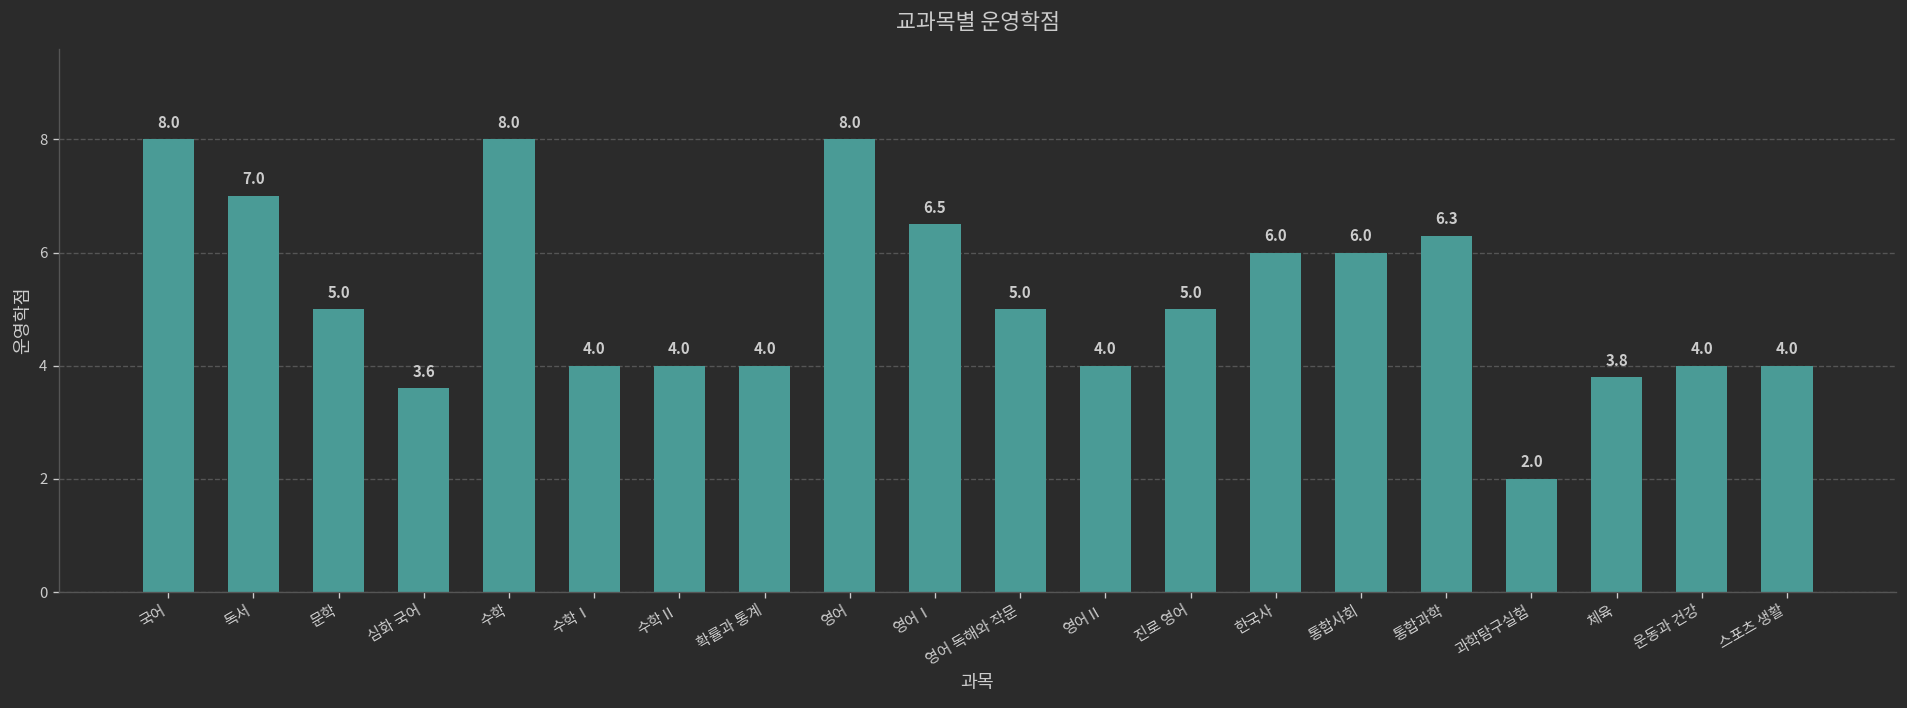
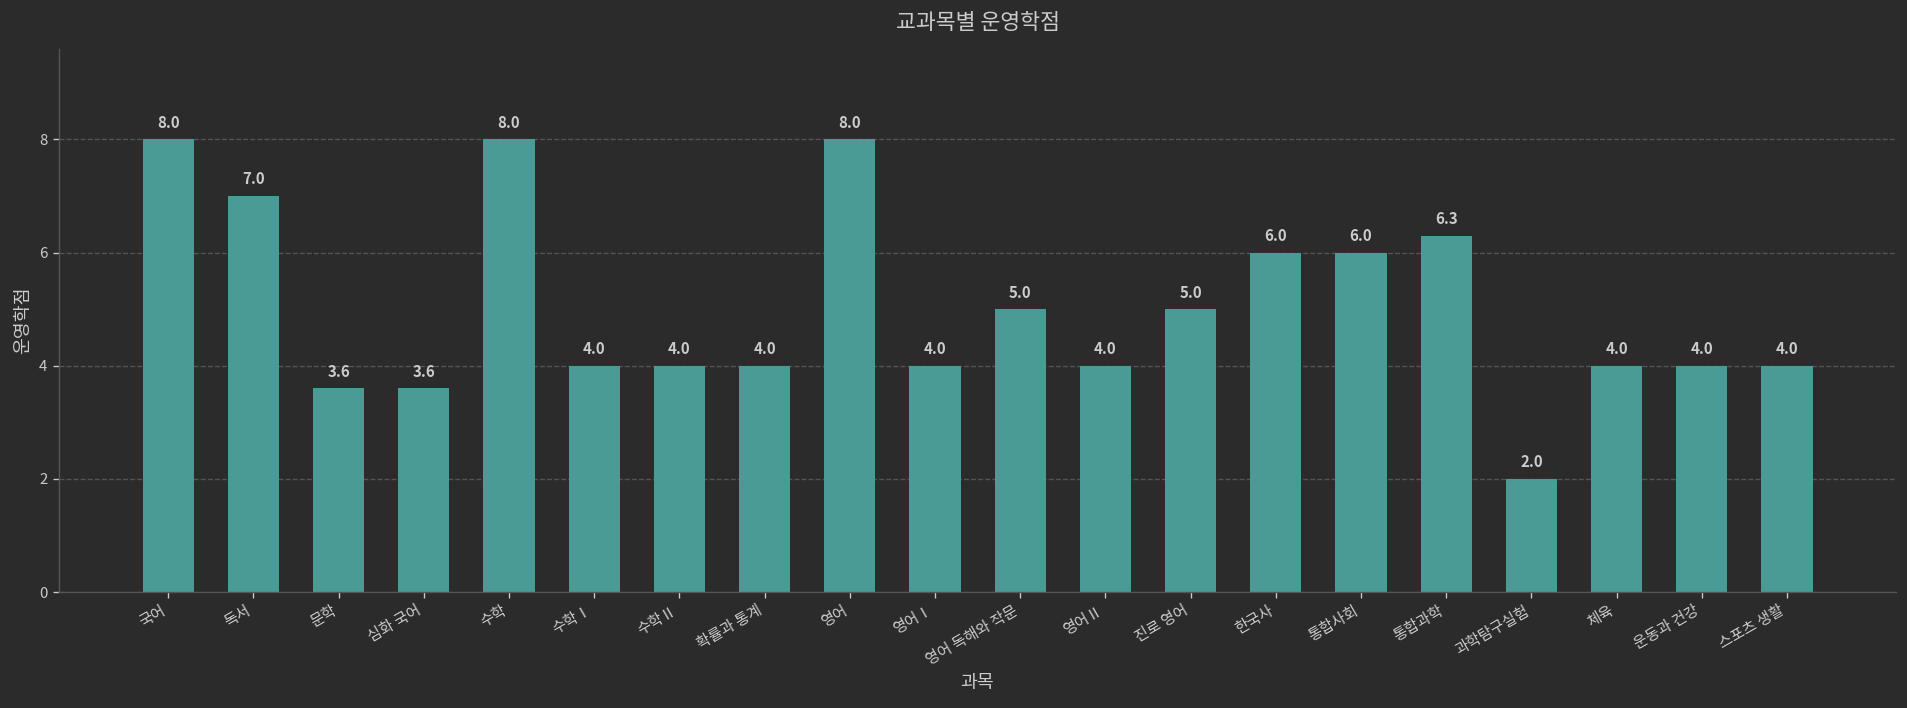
문학: 5.0 -> 3.6
영어Ⅰ: 6.5 -> 4.0
체육: 3.8 -> 4.0
